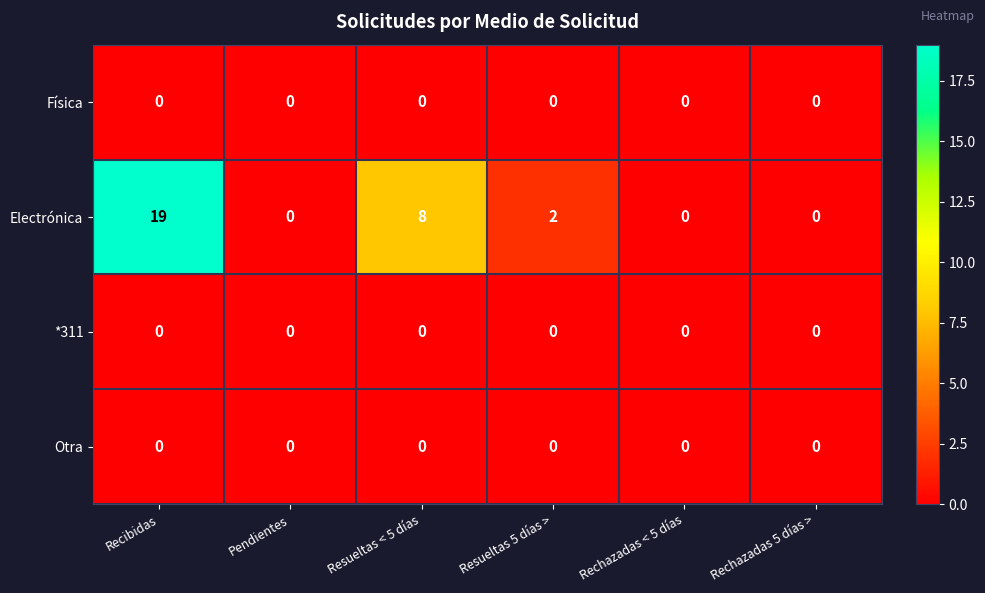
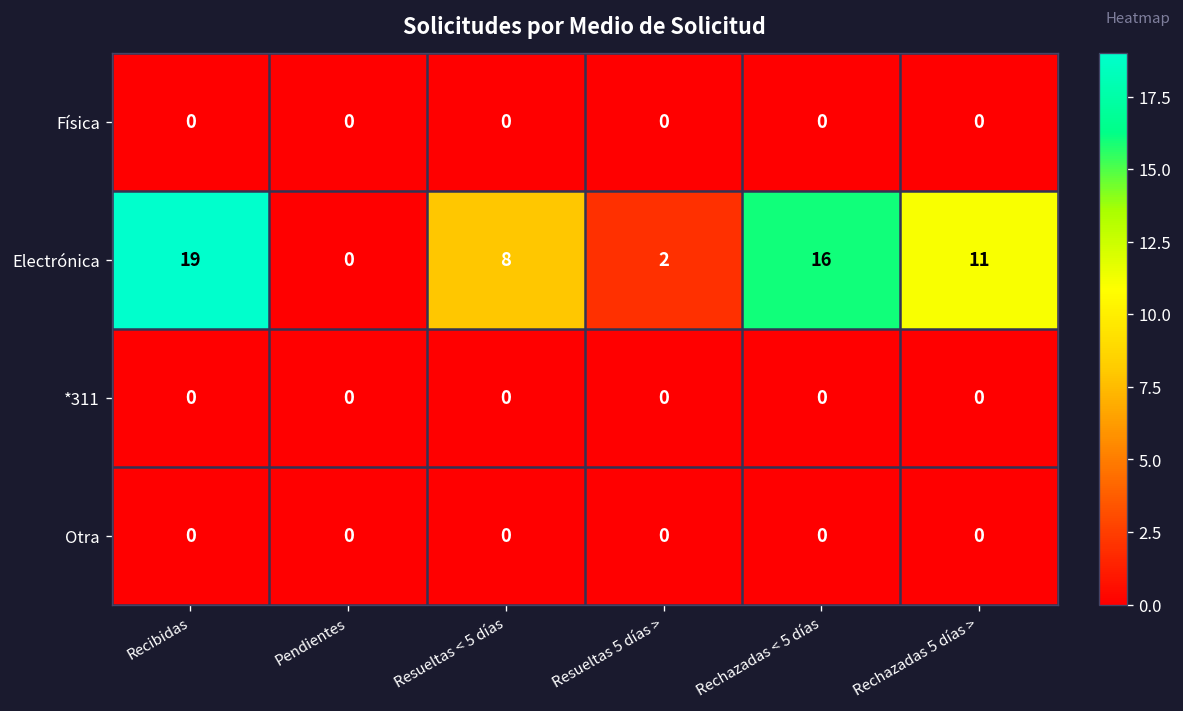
Electrónica, Rechazadas < 5 días: 0 -> 16
Electrónica, Rechazadas 5 días >: 0 -> 11
